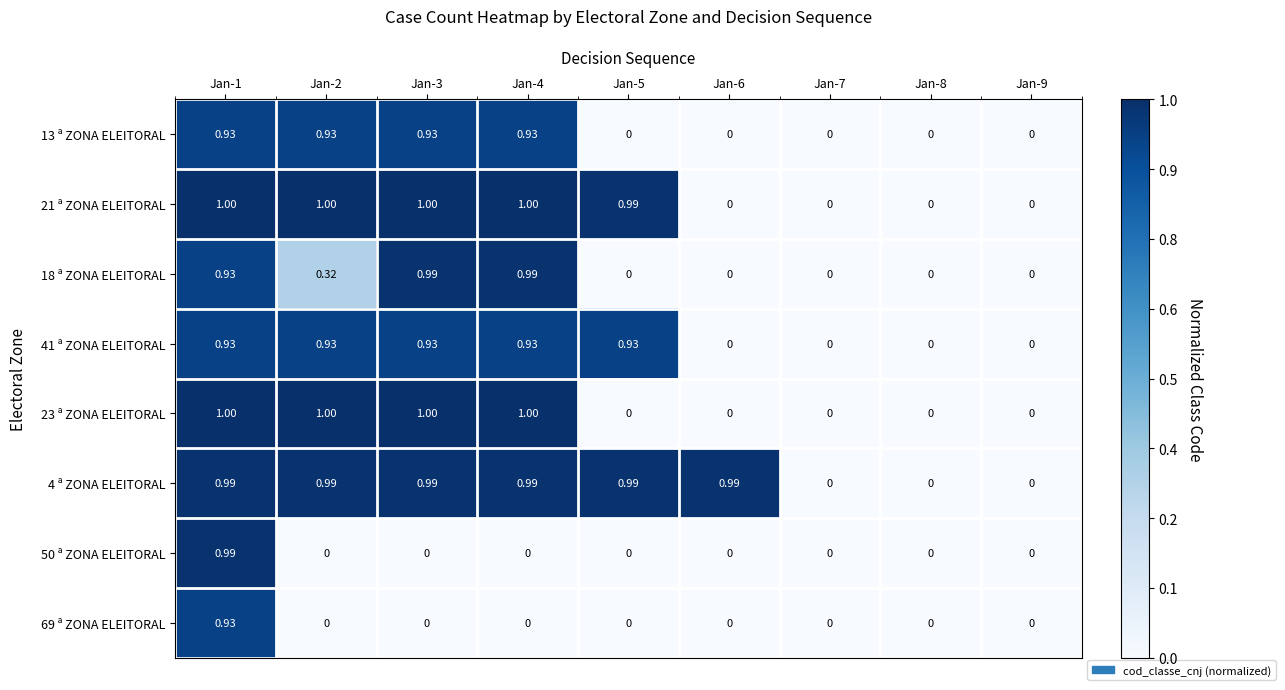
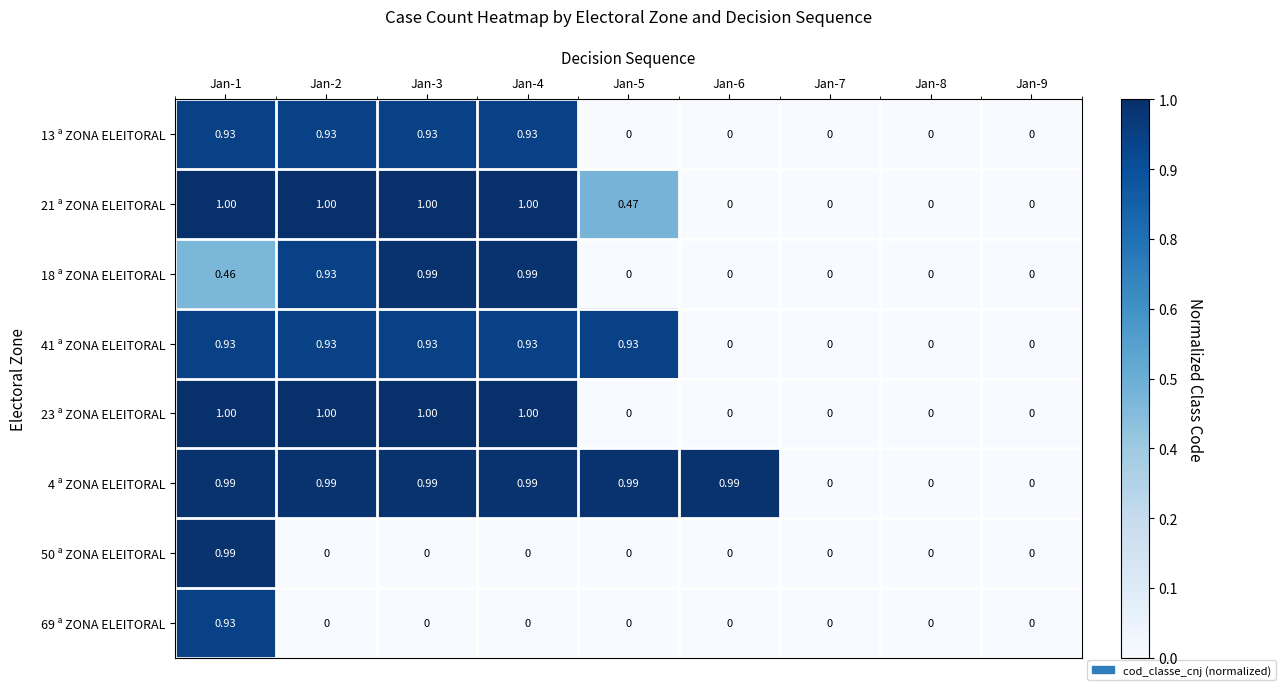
21 ª ZONA ELEITORAL, Jan-5: 0.99 -> 0.47
18 ª ZONA ELEITORAL, Jan-1: 0.93 -> 0.46
18 ª ZONA ELEITORAL, Jan-2: 0.32 -> 0.93
